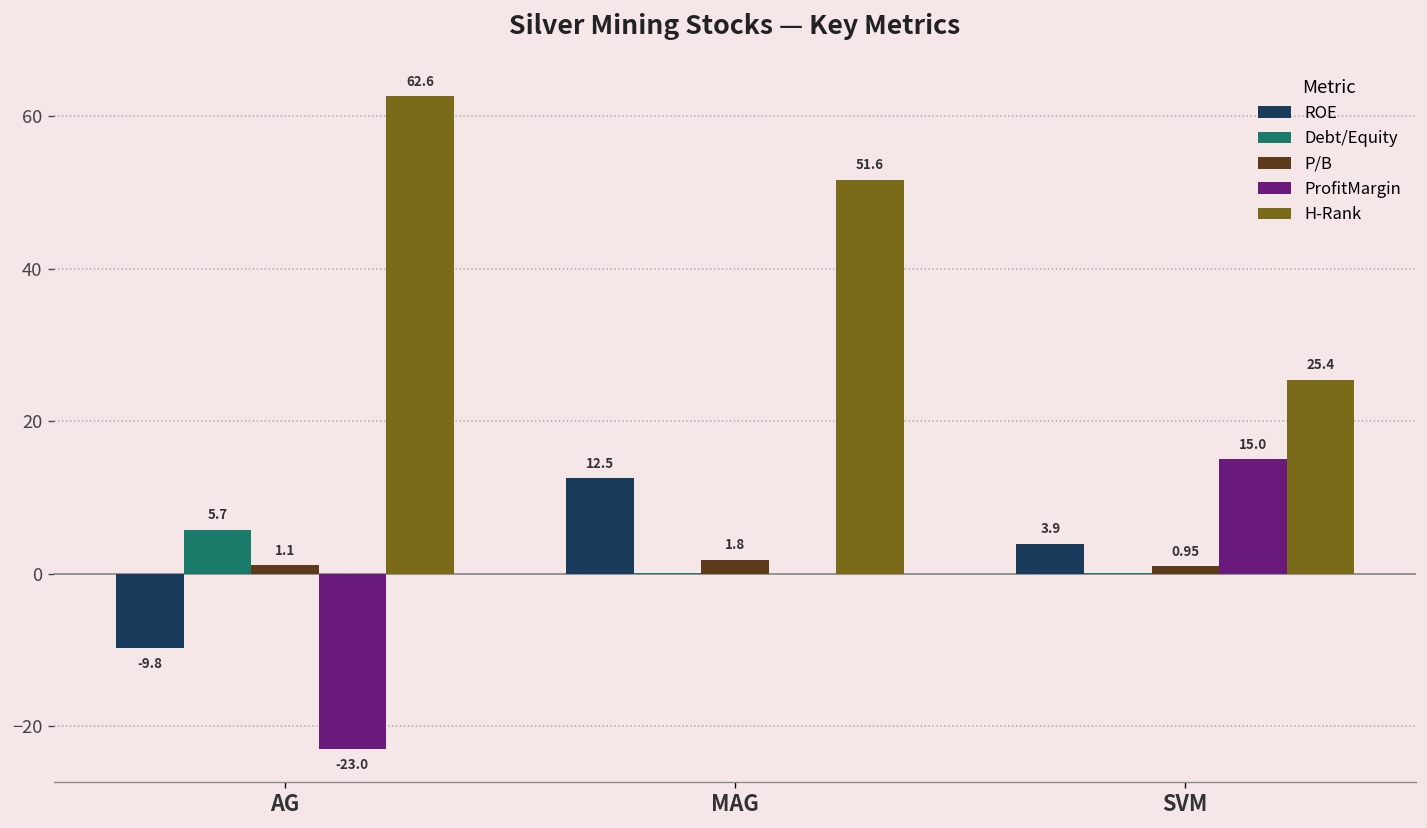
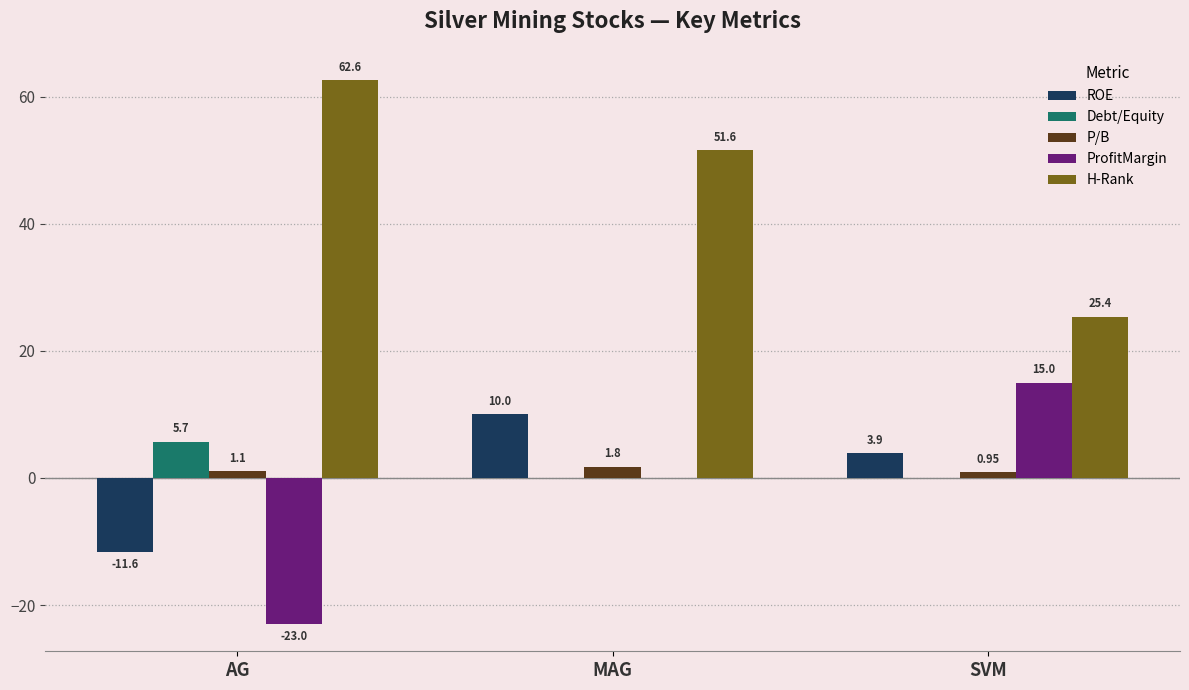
ROE, AG: -9.8 -> -11.6
ROE, MAG: 12.5 -> 10.0
